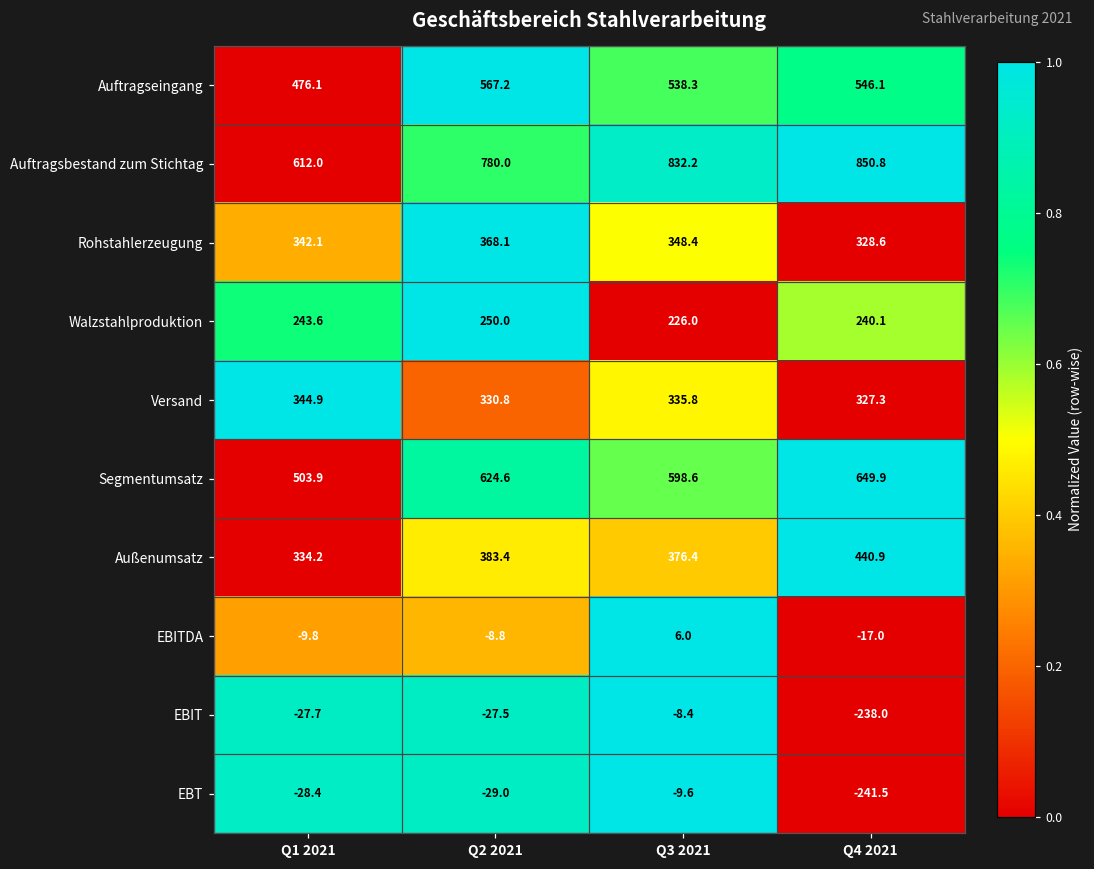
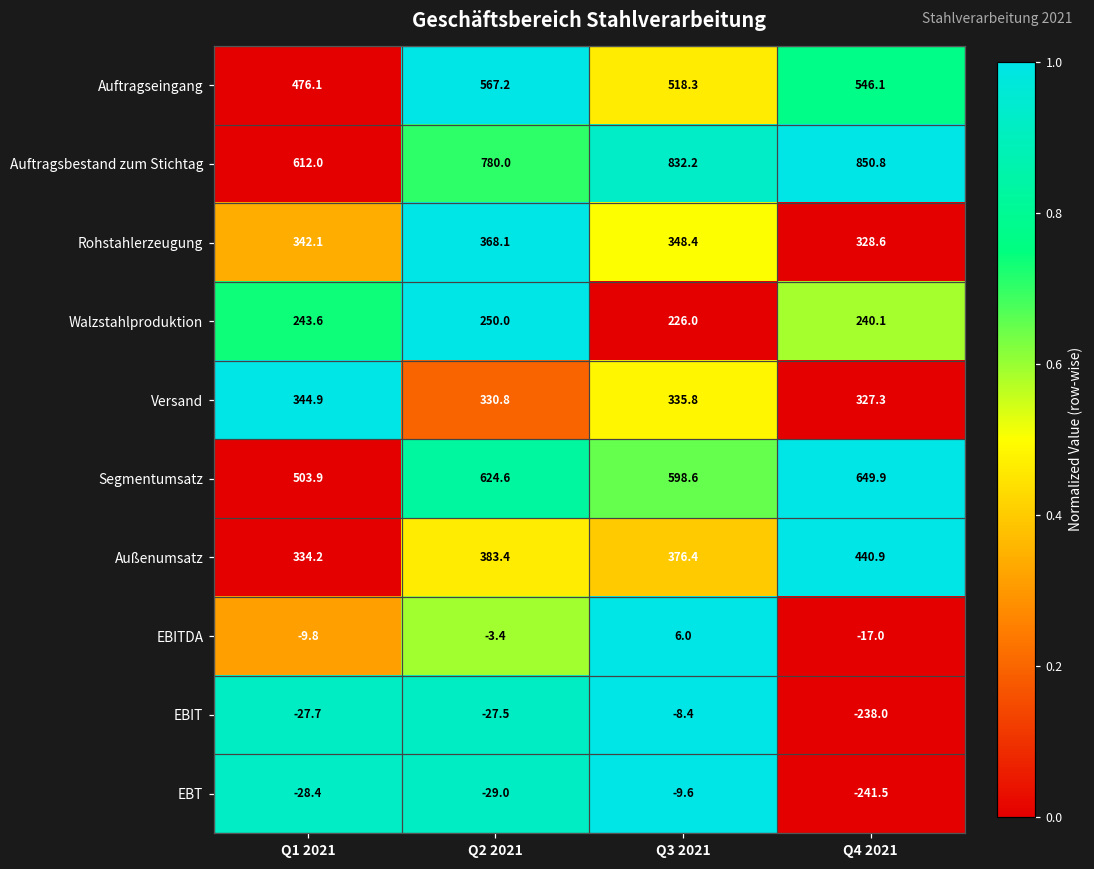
Auftragseingang, Q3 2021: 538.3 -> 518.3
EBITDA, Q2 2021: -8.8 -> -3.4
